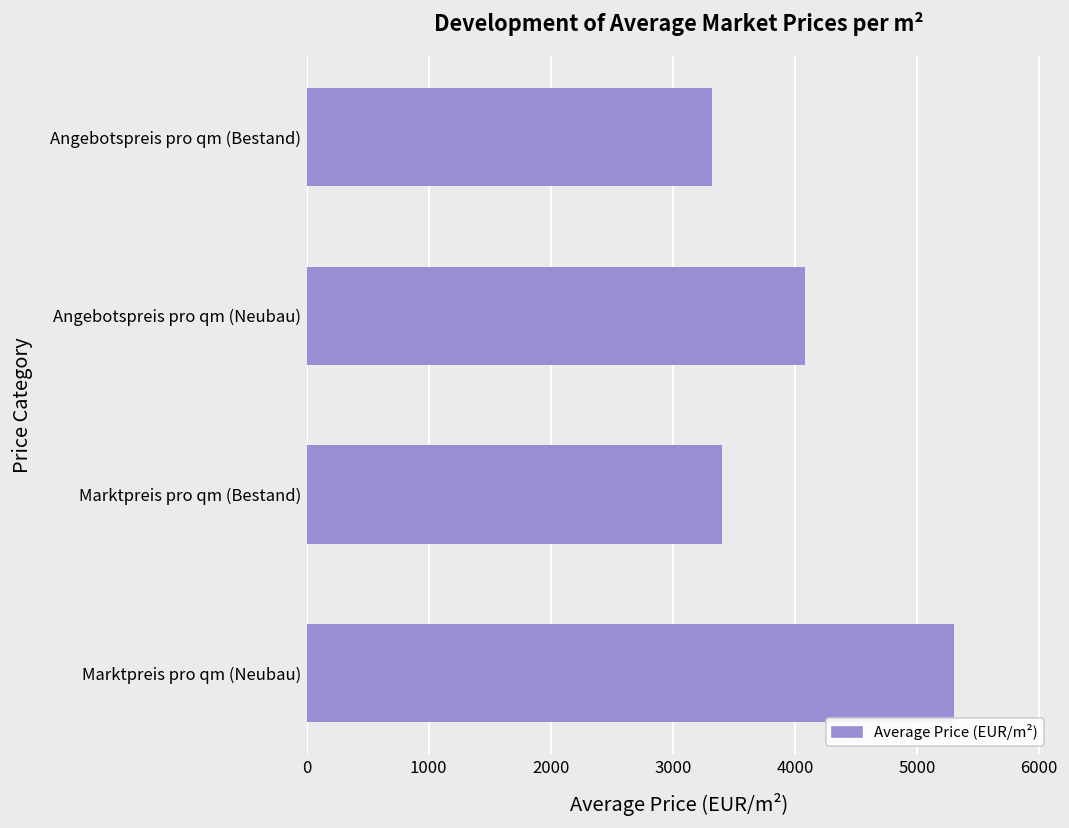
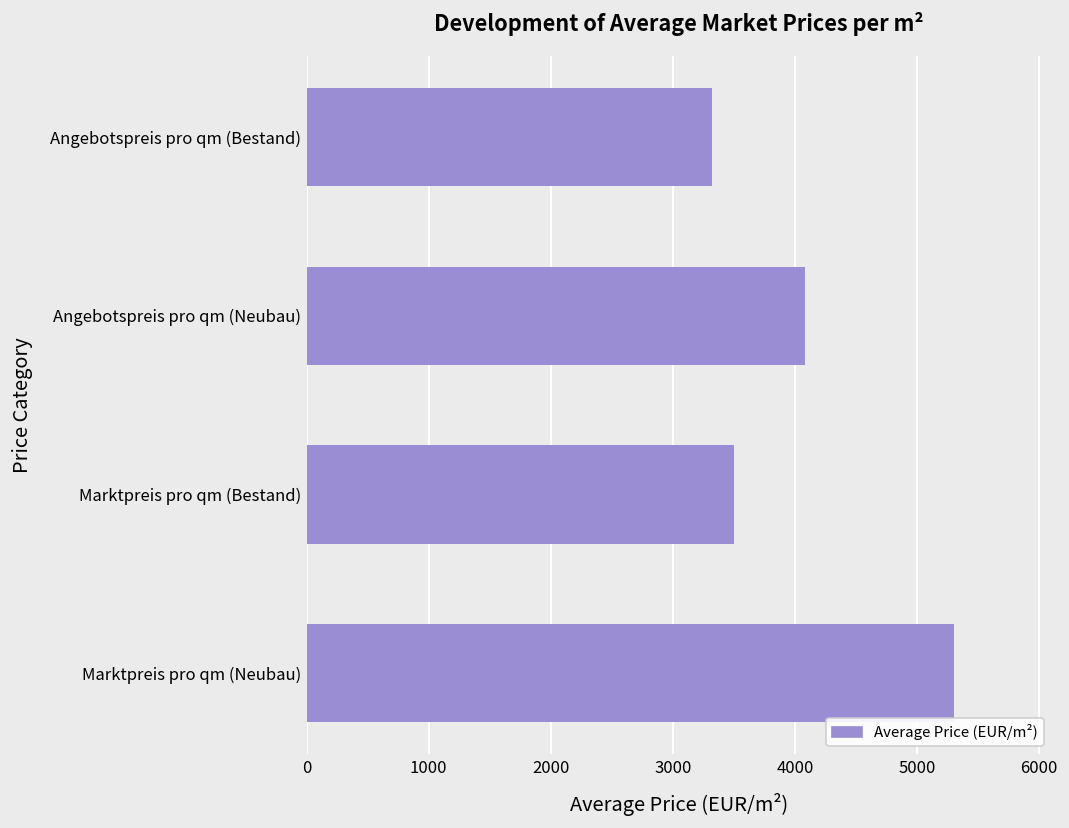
Marktpreis pro qm (Bestand): 3410 -> 3500
